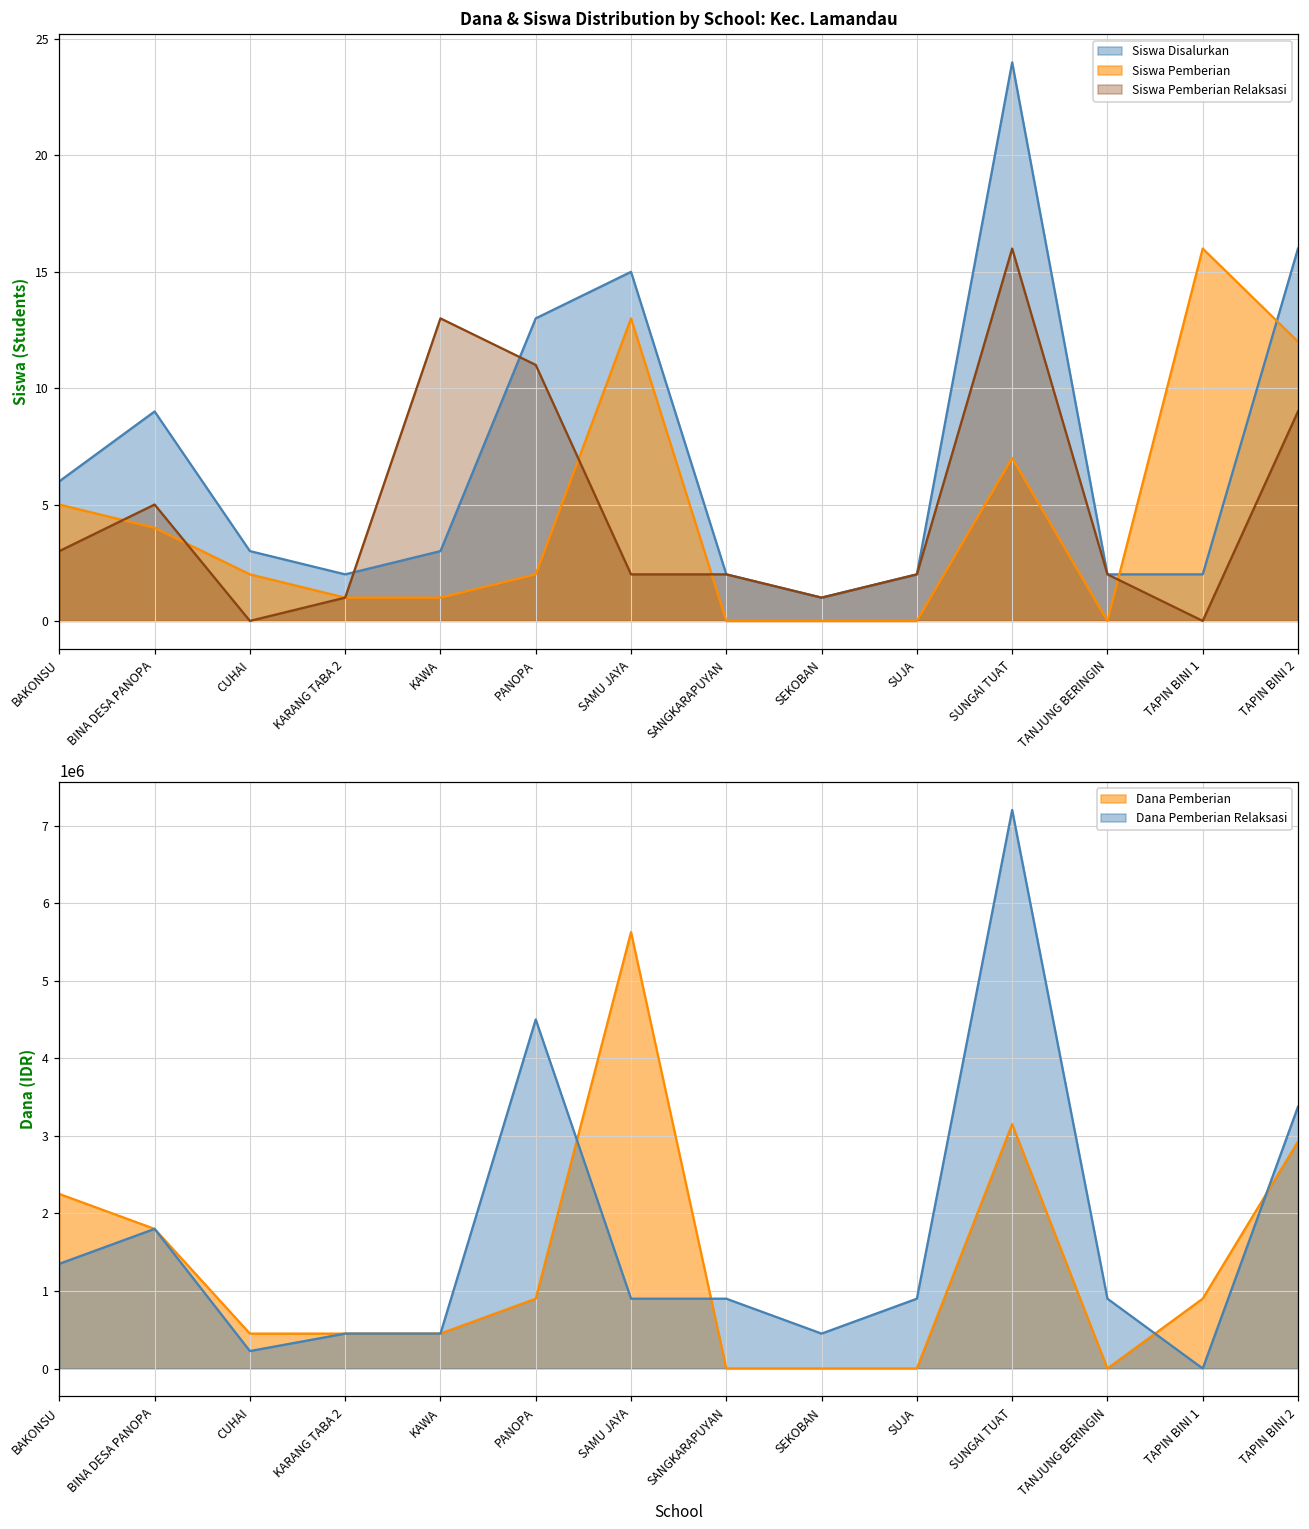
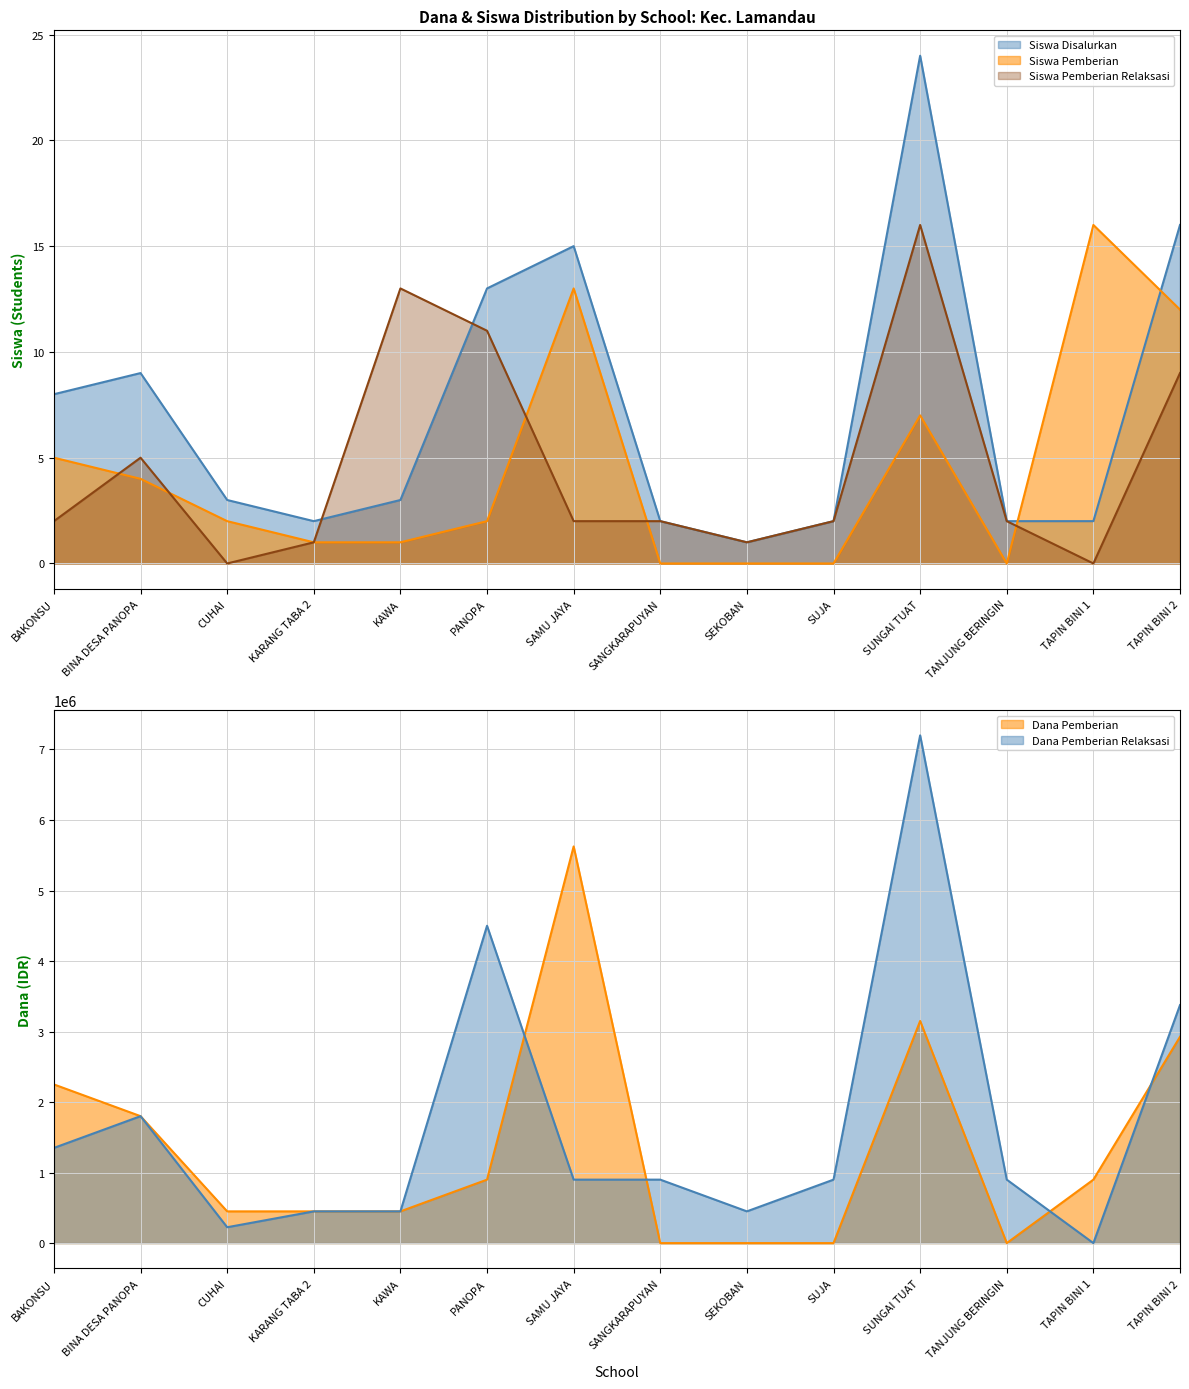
Dana & Siswa Distribution by School: Kec. Lamandau, Siswa Disalurkan, BAKONSU: 6 -> 8
Dana & Siswa Distribution by School: Kec. Lamandau, Siswa Pemberian Relaksasi, BAKONSU: 3 -> 2
